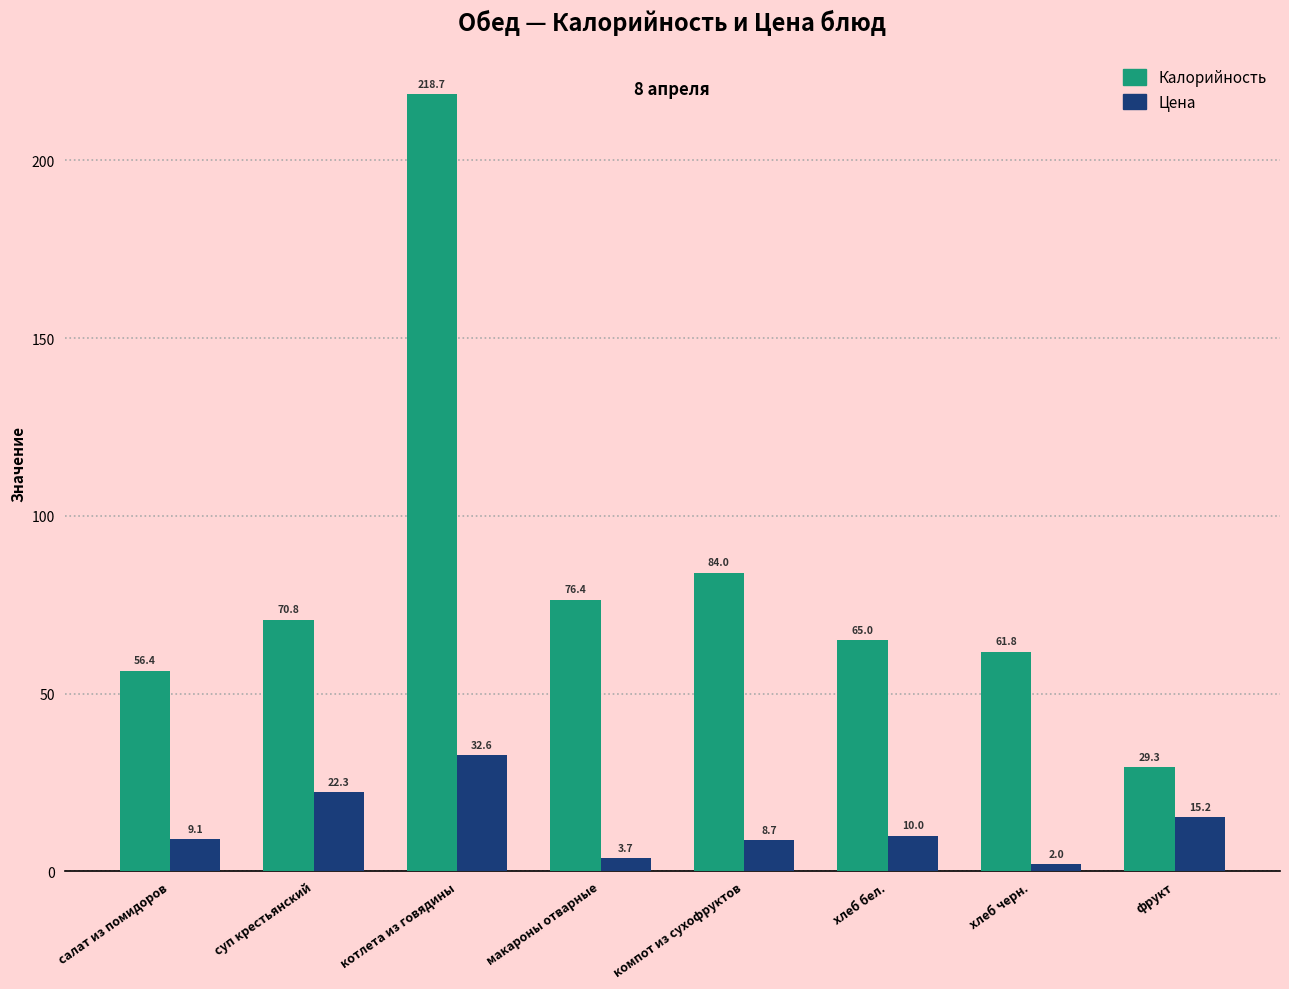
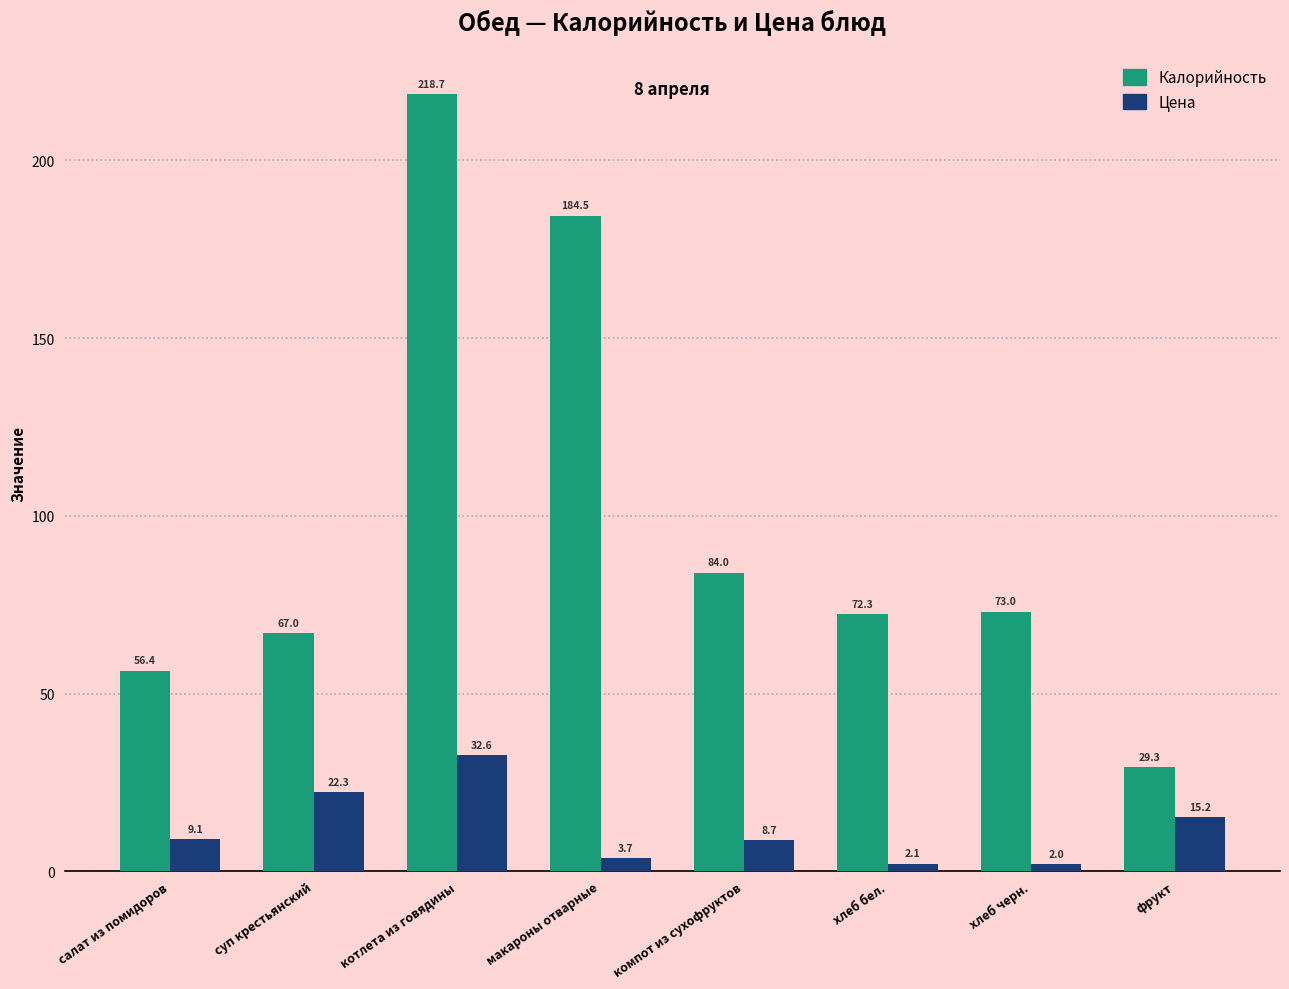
Калорийность, суп крестьянский: 70.8 -> 67.0
Калорийность, макароны отварные: 76.4 -> 184.5
Калорийность, хлеб бел.: 65.0 -> 72.3
Цена, хлеб бел.: 10.0 -> 2.1
Калорийность, хлеб черн.: 61.8 -> 73.0
